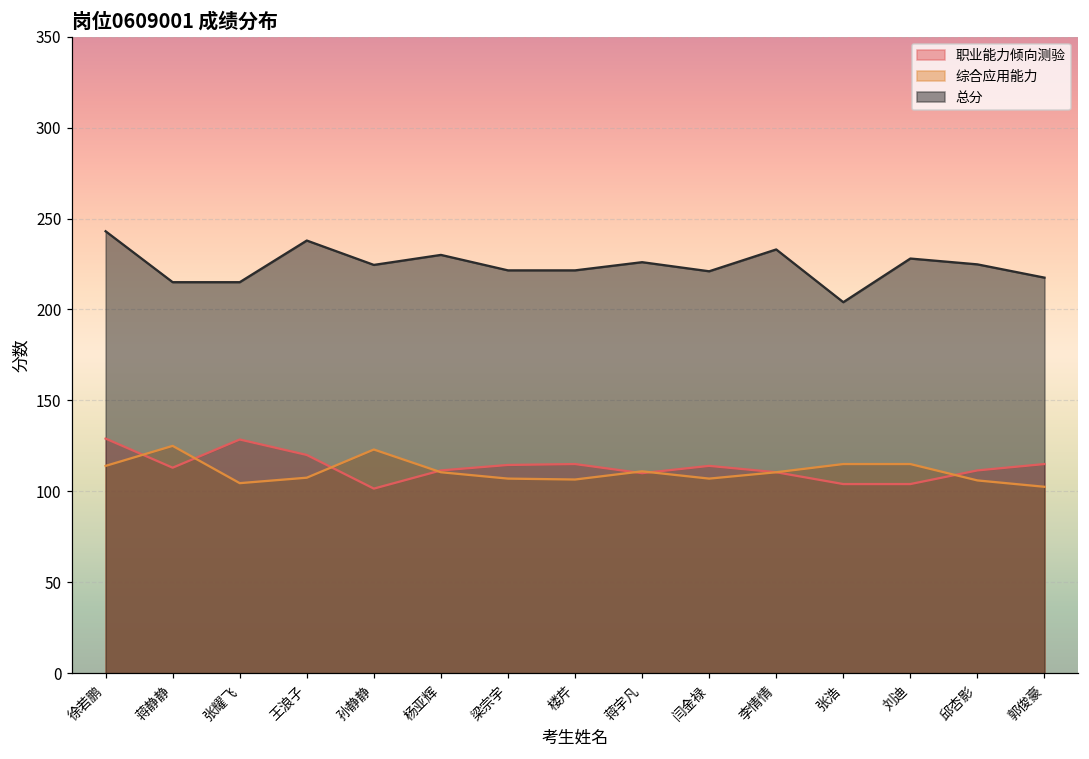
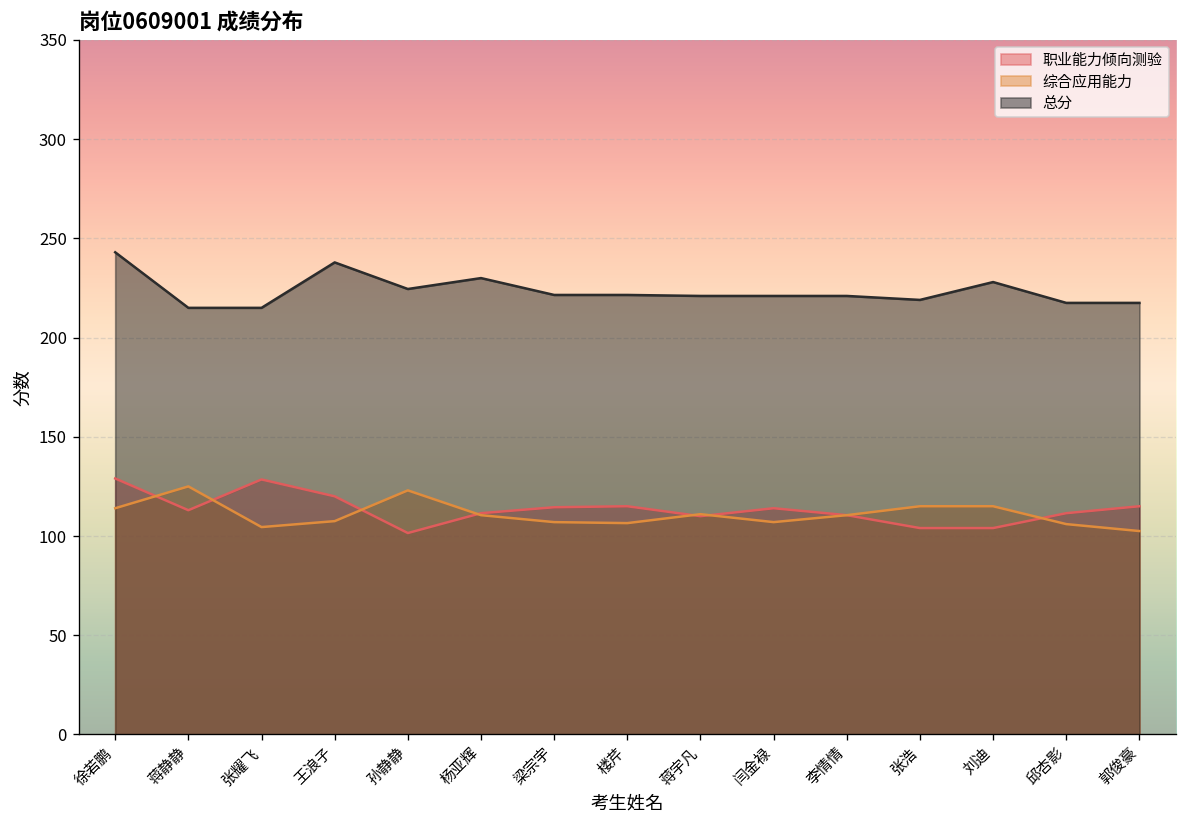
总分, 蒋宇凡: 226 -> 221
总分, 李情情: 233 -> 221
总分, 张浩: 204 -> 219
总分, 邱杏影: 225 -> 218
